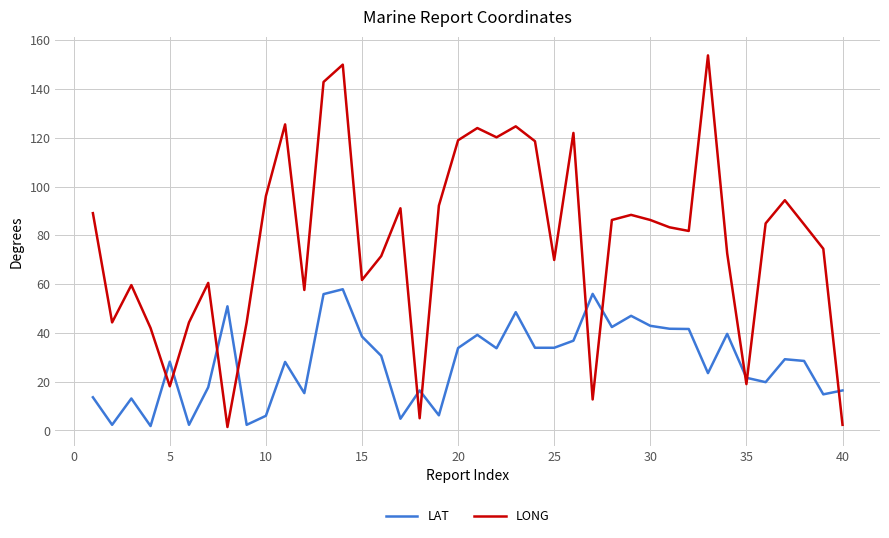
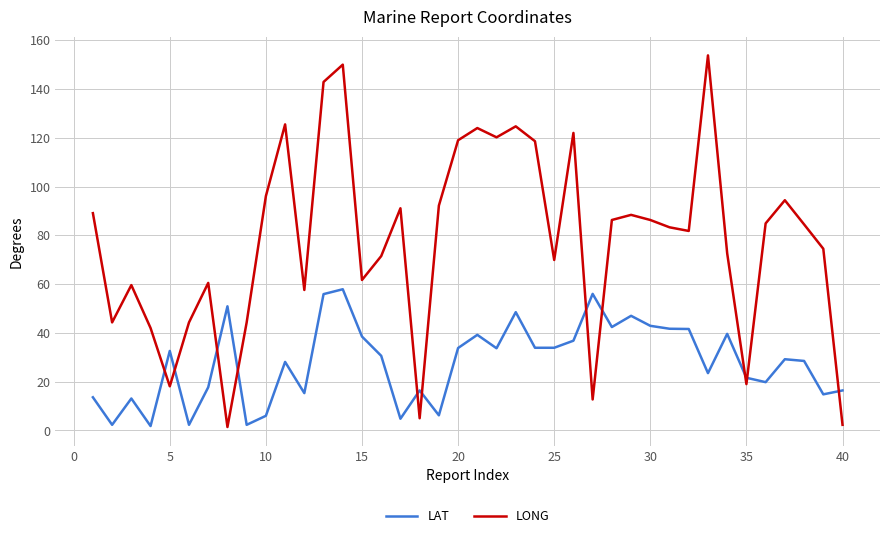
LAT, 5: 28 -> 33
